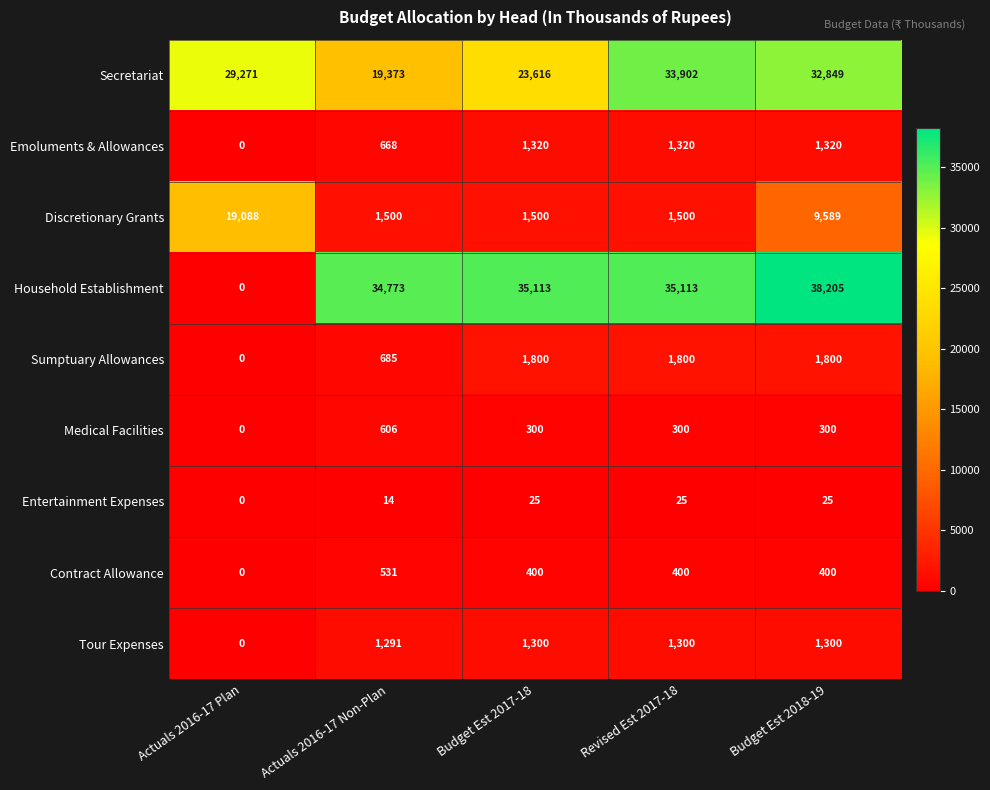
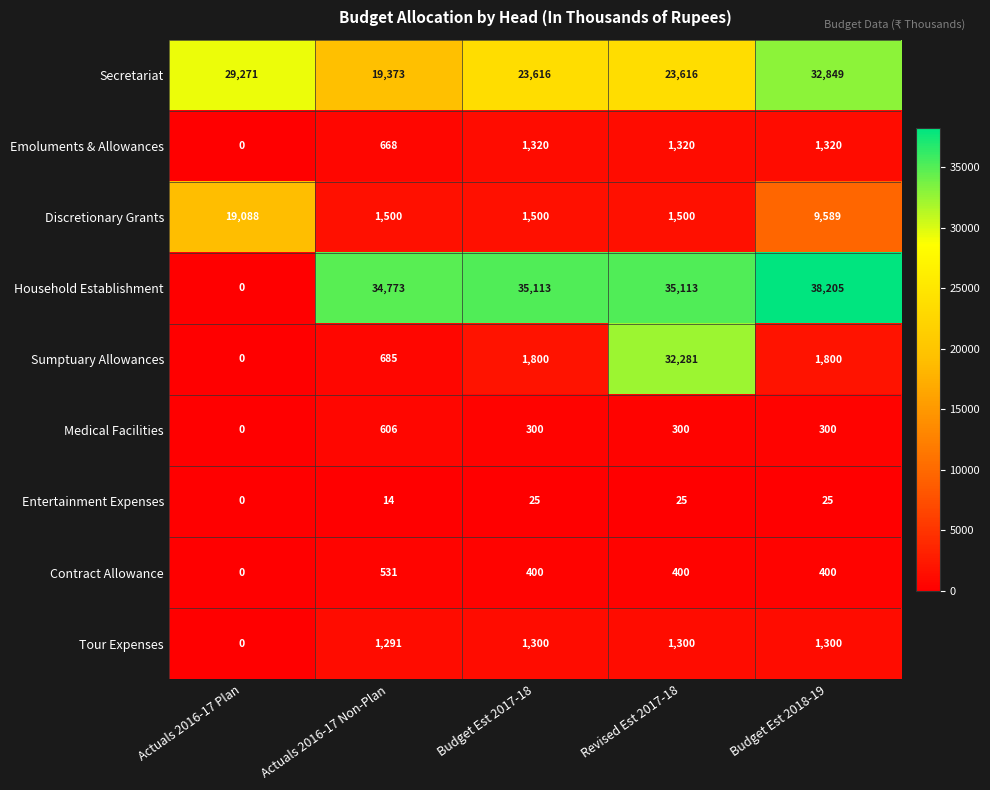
Secretariat, Revised Est 2017-18: 33,902 -> 23,616
Sumptuary Allowances, Revised Est 2017-18: 1,800 -> 32,281
